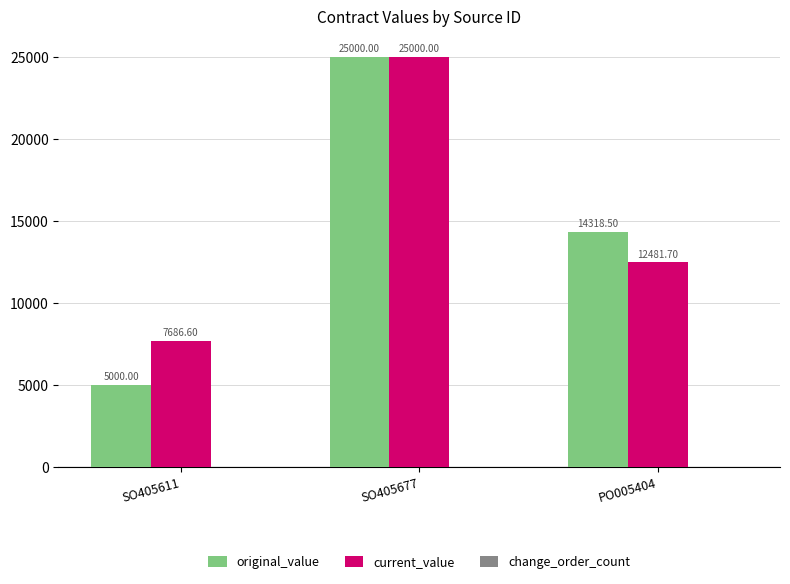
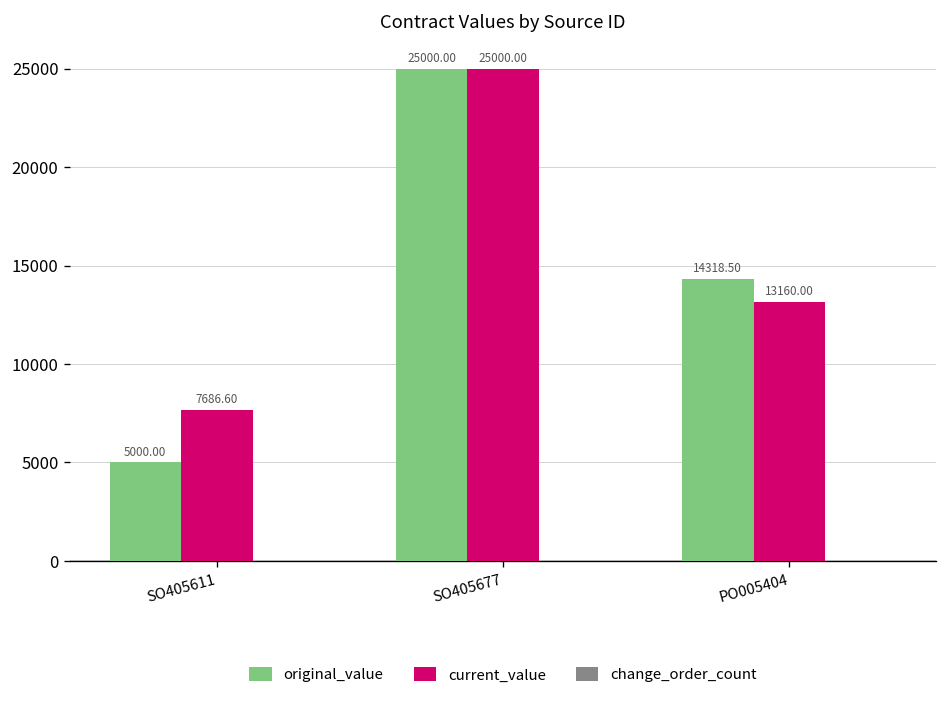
current_value, PO005404: 12481.70 -> 13160.00
